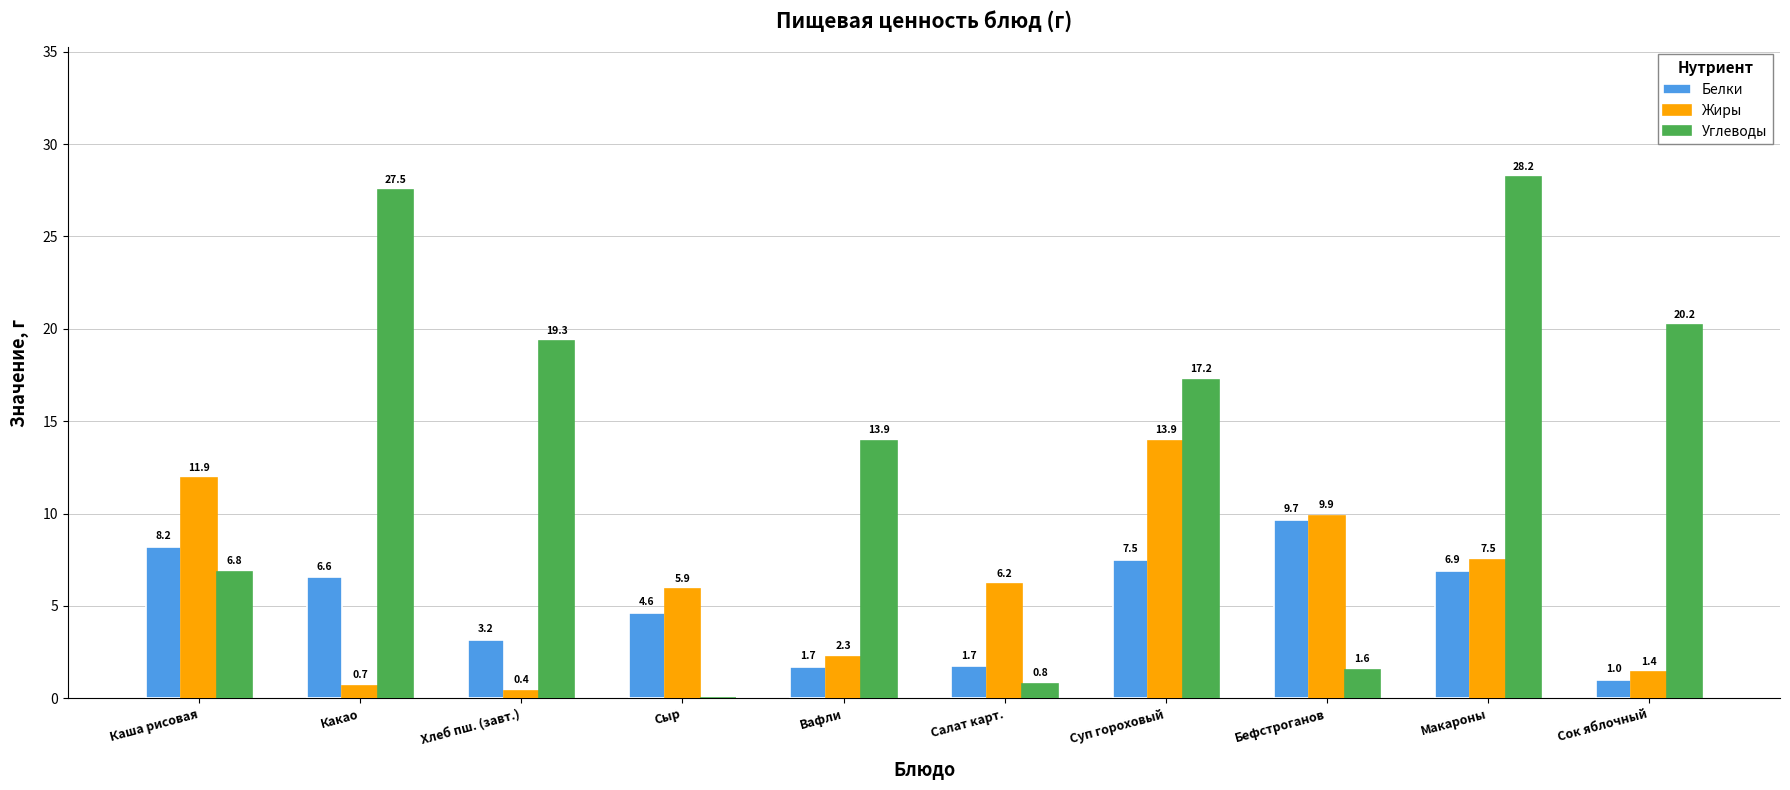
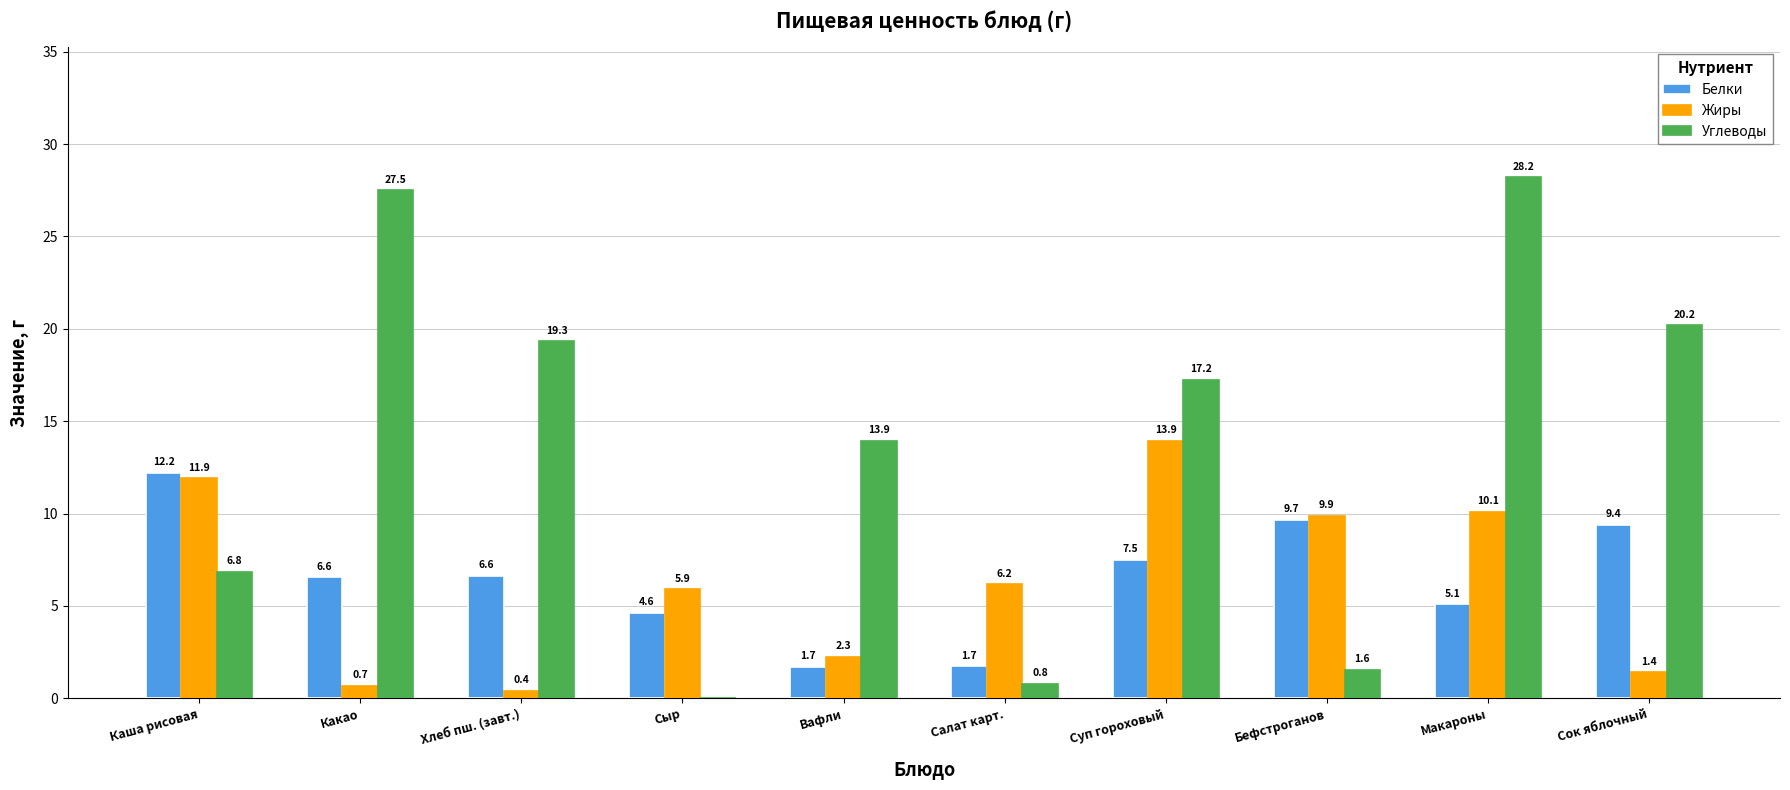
Белки, Каша рисовая: 8.2 -> 12.2
Белки, Хлеб пш. (завт.): 3.2 -> 6.6
Белки, Макароны: 6.9 -> 5.1
Жиры, Макароны: 7.5 -> 10.1
Белки, Сок яблочный: 1.0 -> 9.4
